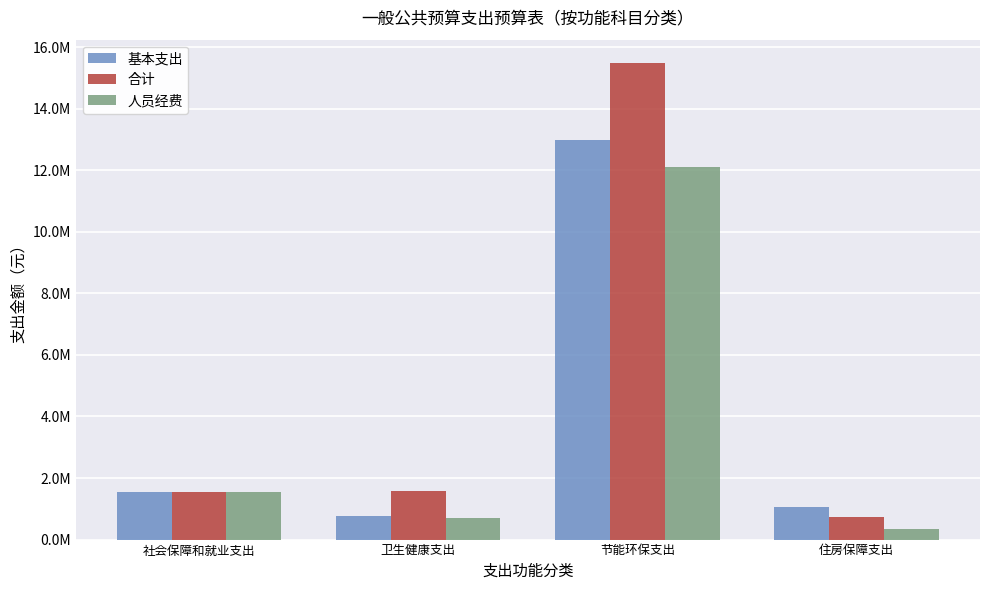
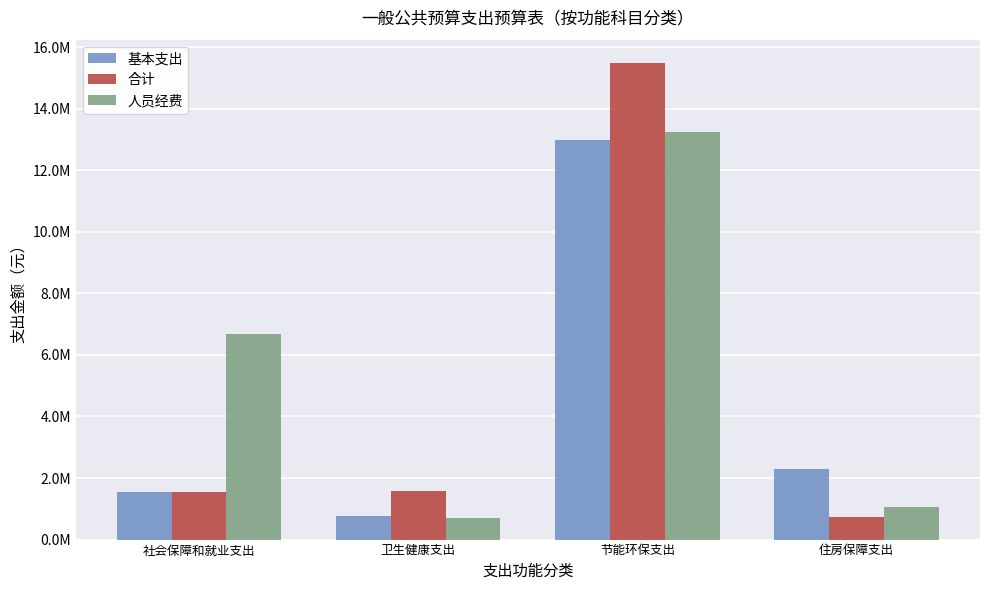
人员经费, 社会保障和就业支出: 1500000 -> 6700000
人员经费, 节能环保支出: 12100000 -> 13200000
基本支出, 住房保障支出: 1100000 -> 2300000
人员经费, 住房保障支出: 300000 -> 1100000
